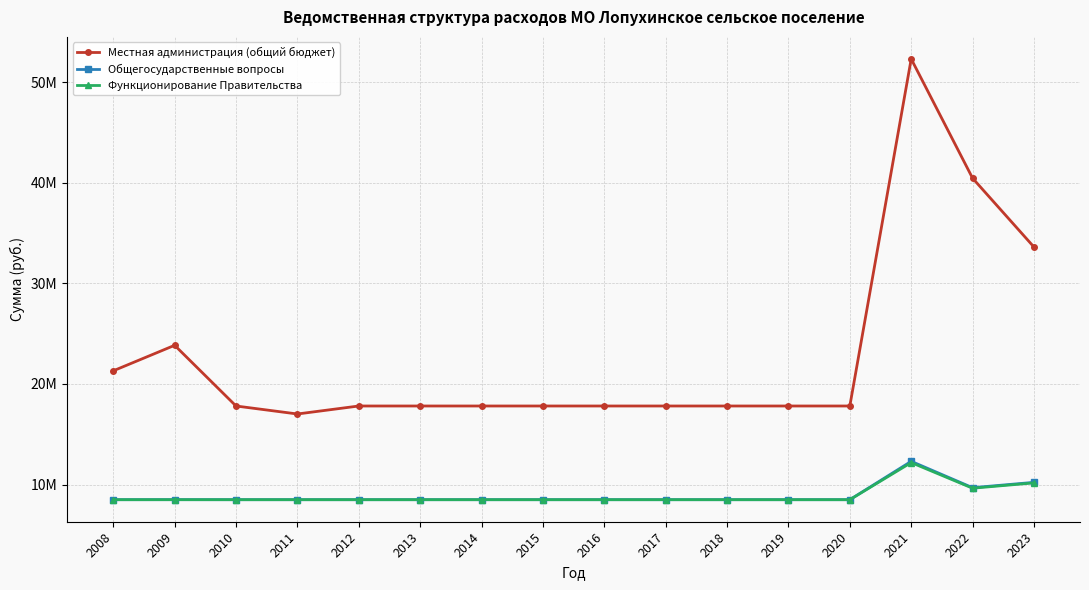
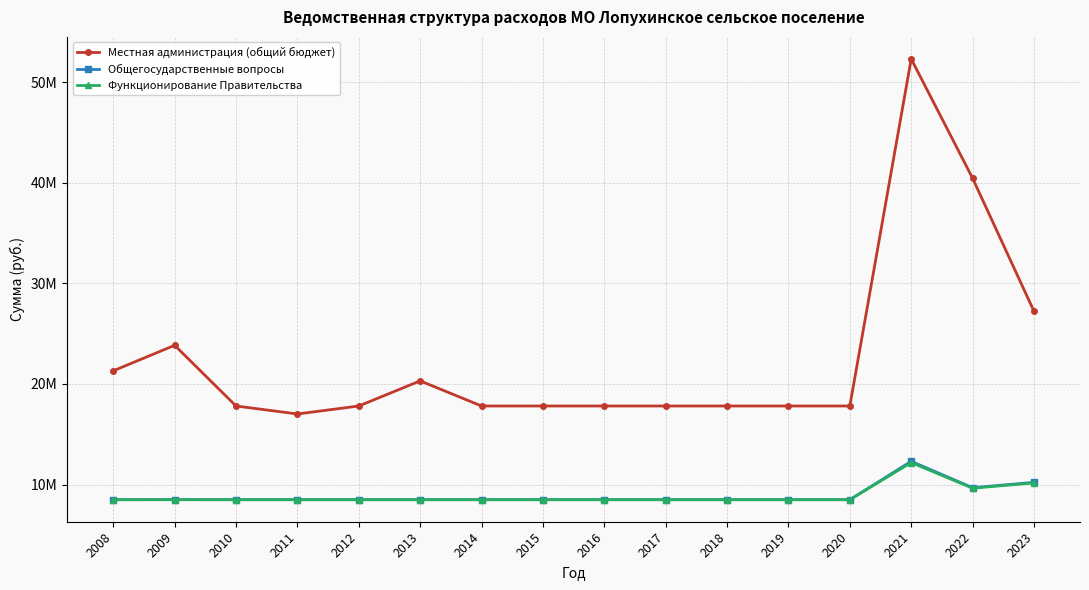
Местная администрация (общий бюджет), 2013: 17800000 -> 20300000
Местная администрация (общий бюджет), 2023: 33600000 -> 27200000
